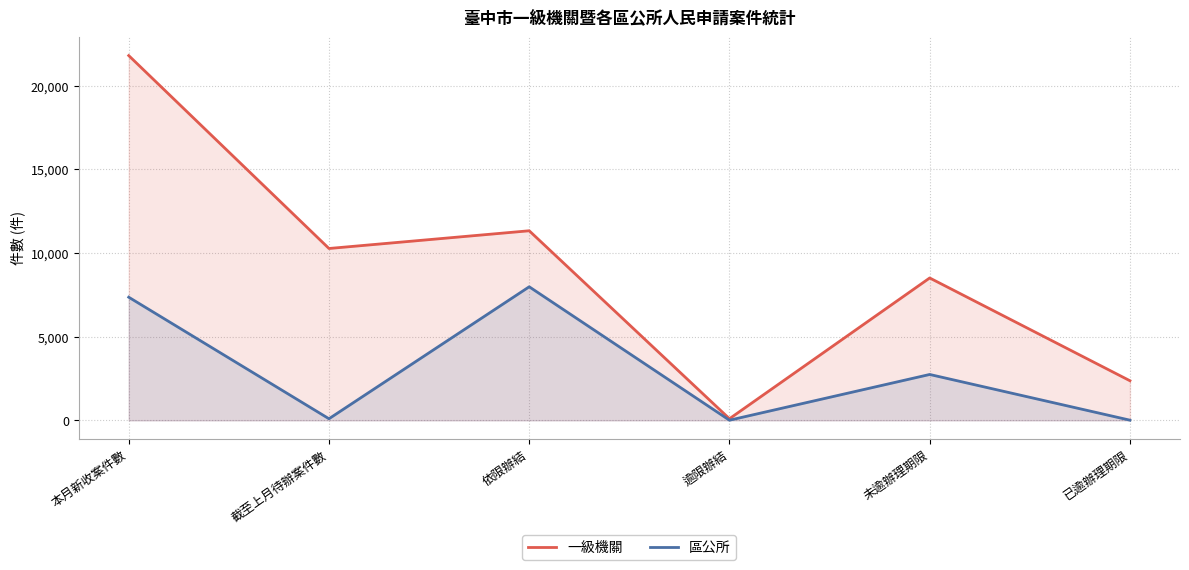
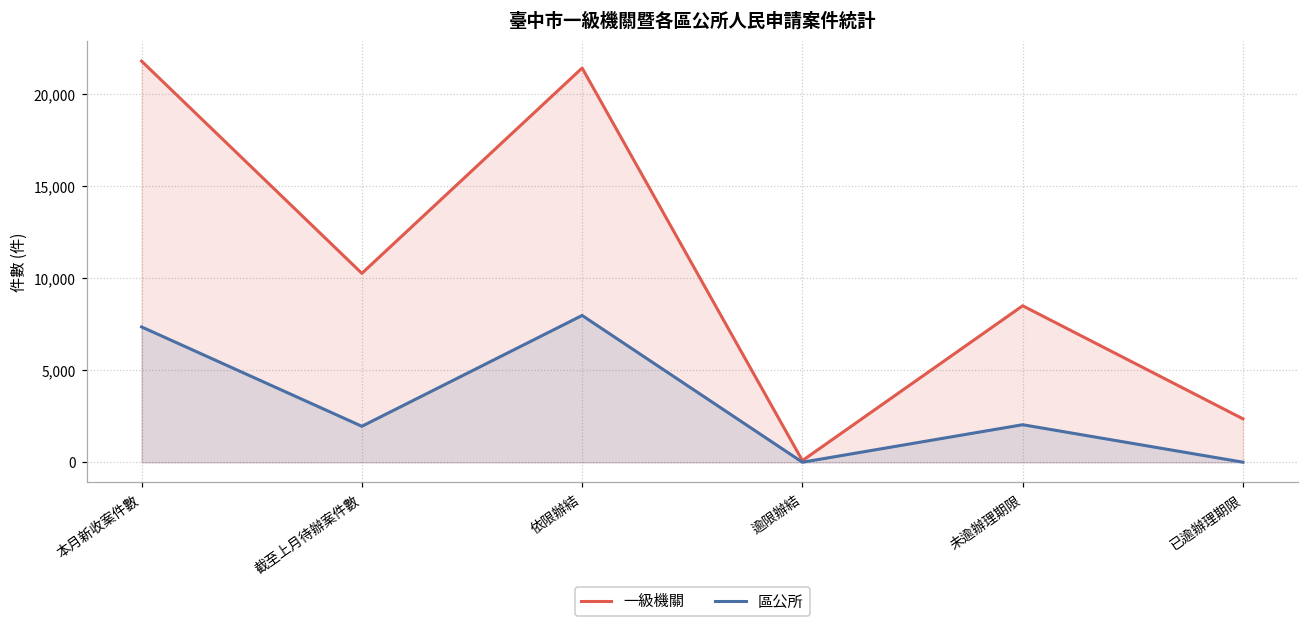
區公所, 截至上月待辦案件數: 100 -> 2,000
一級機關, 依限辦結: 11,300 -> 21,400
區公所, 未逾辦理期限: 2,700 -> 2,000
